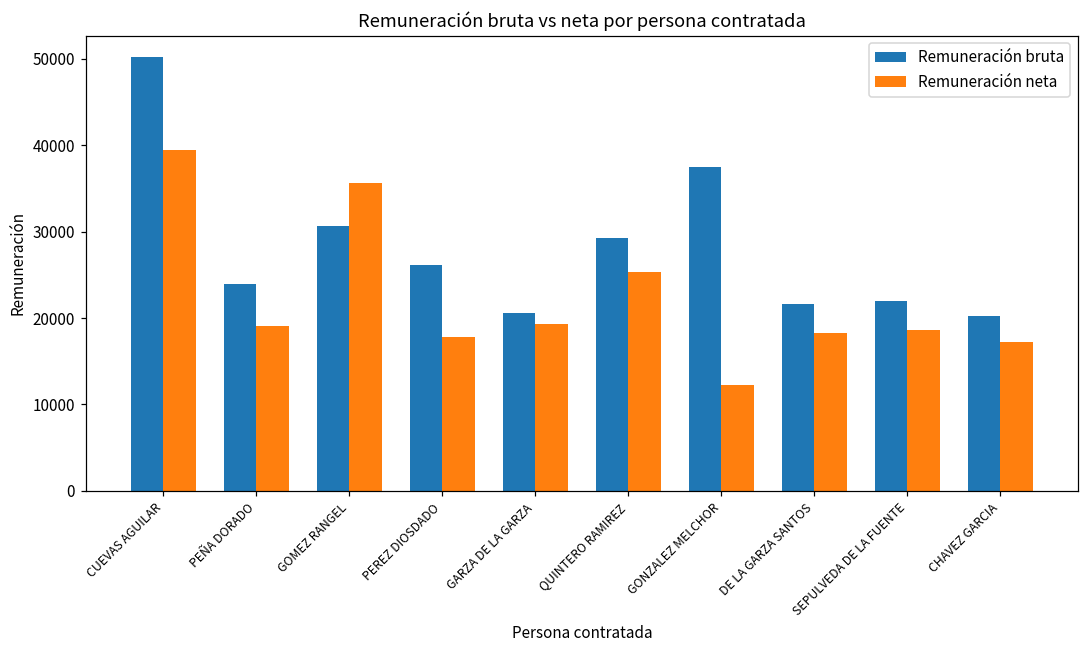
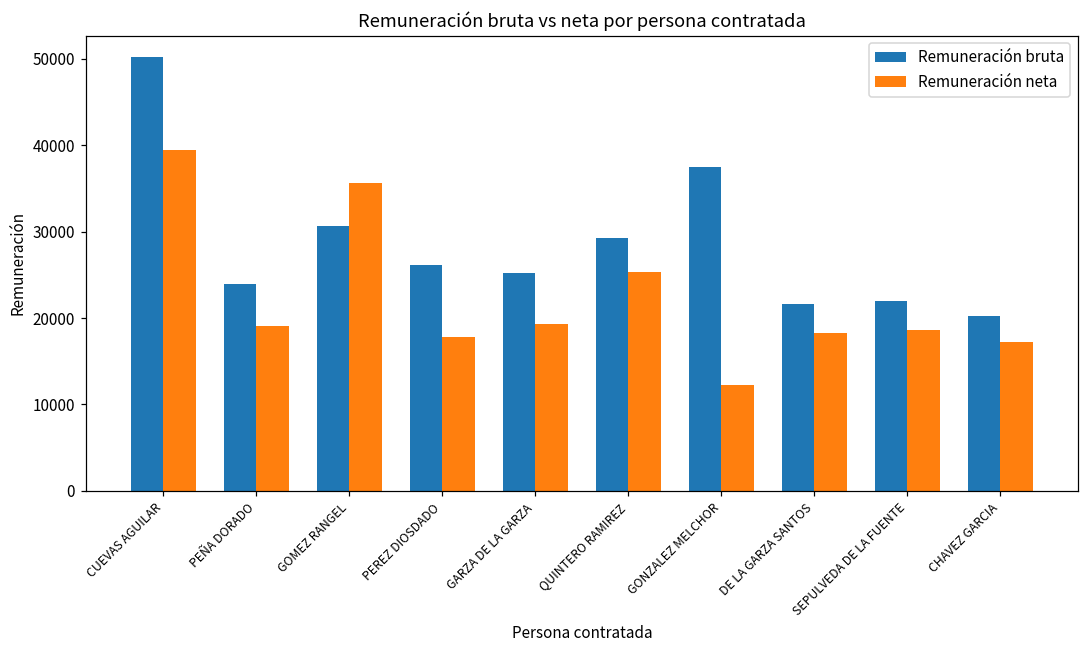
Remuneración bruta, GARZA DE LA GARZA: 21000 -> 25000
